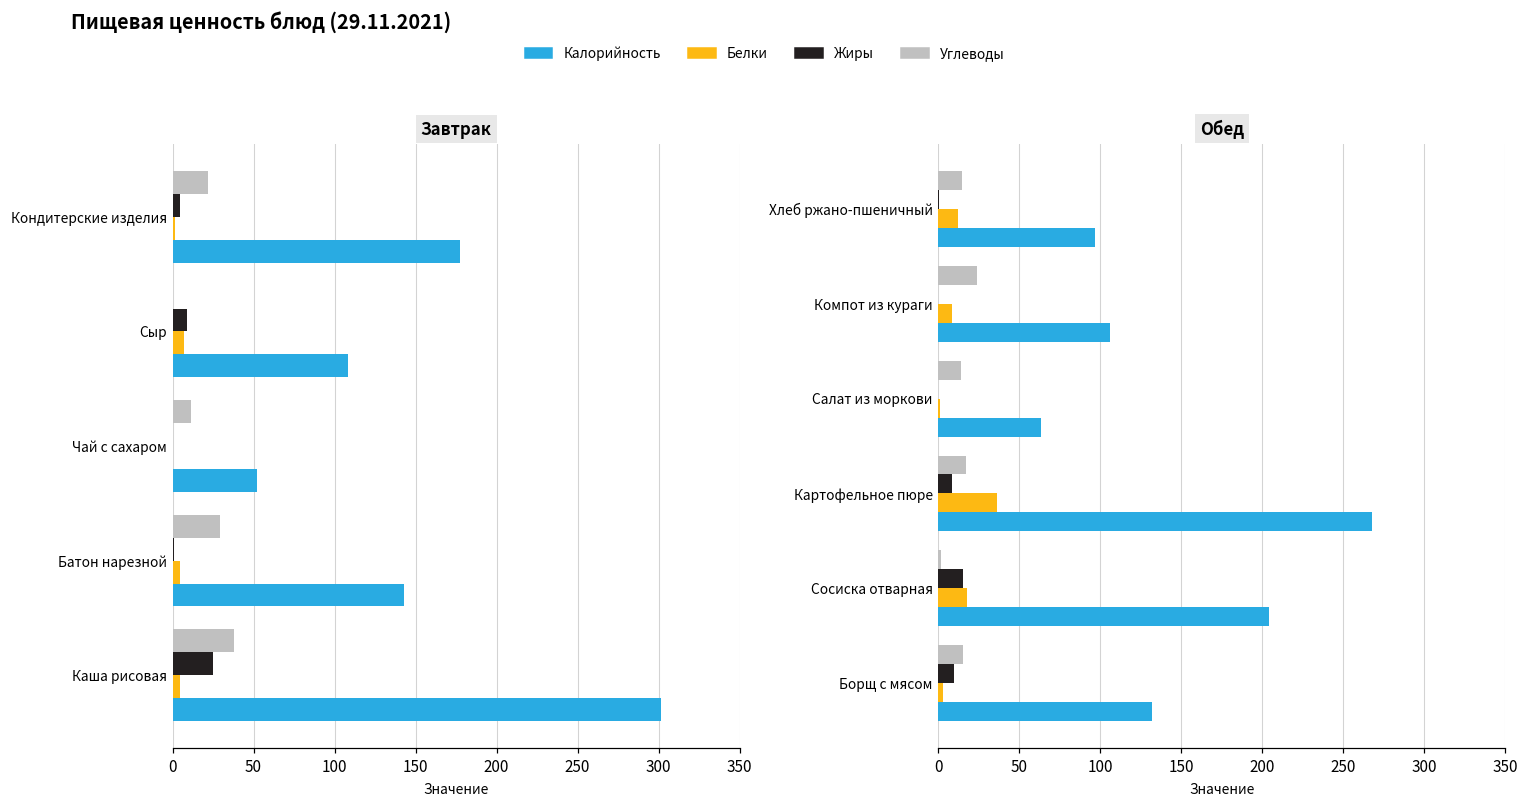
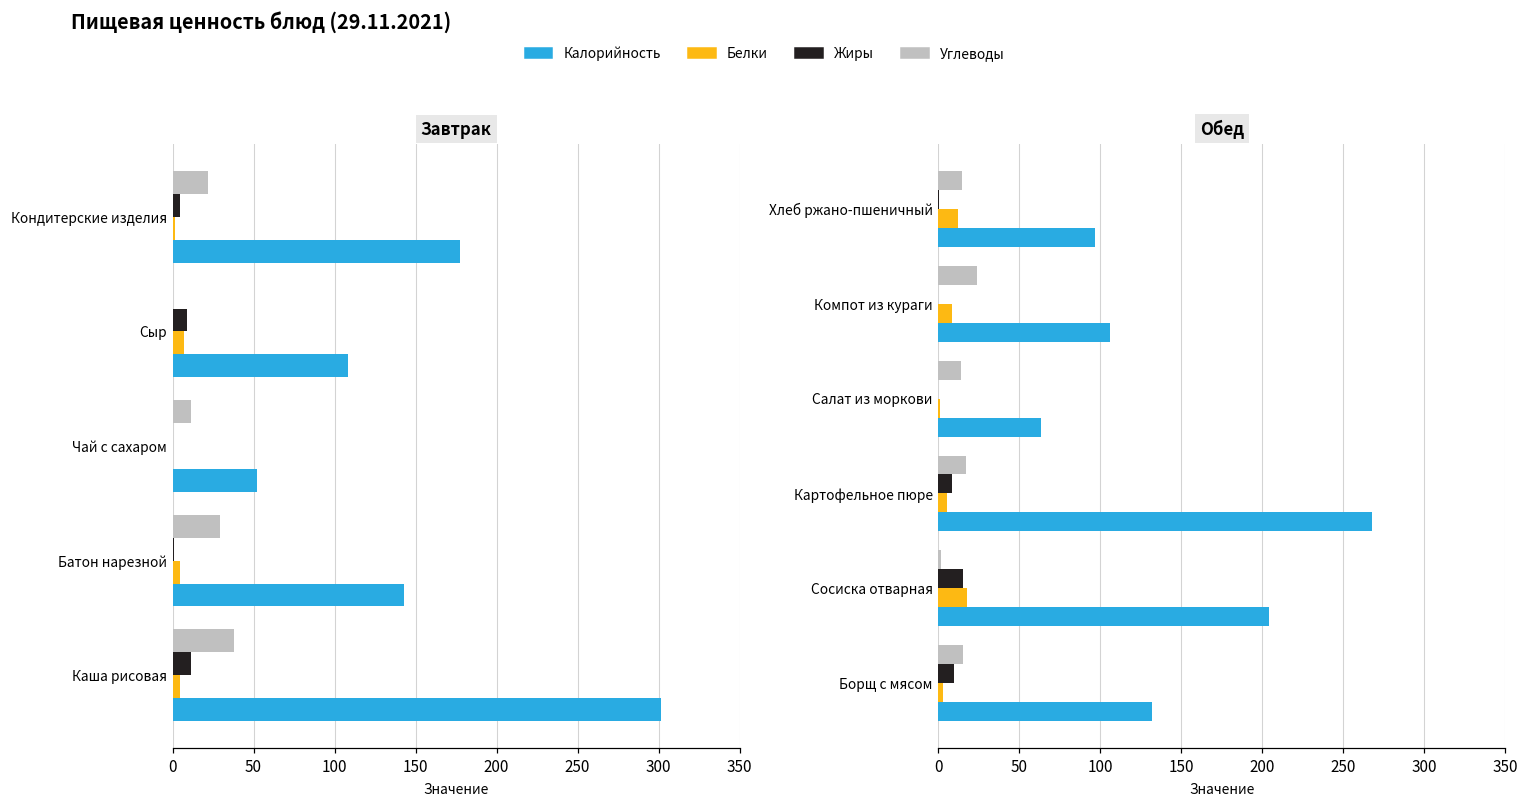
Завтрак, Жиры, Каша рисовая: 25 -> 12
Обед, Белки, Картофельное пюре: 36 -> 6
